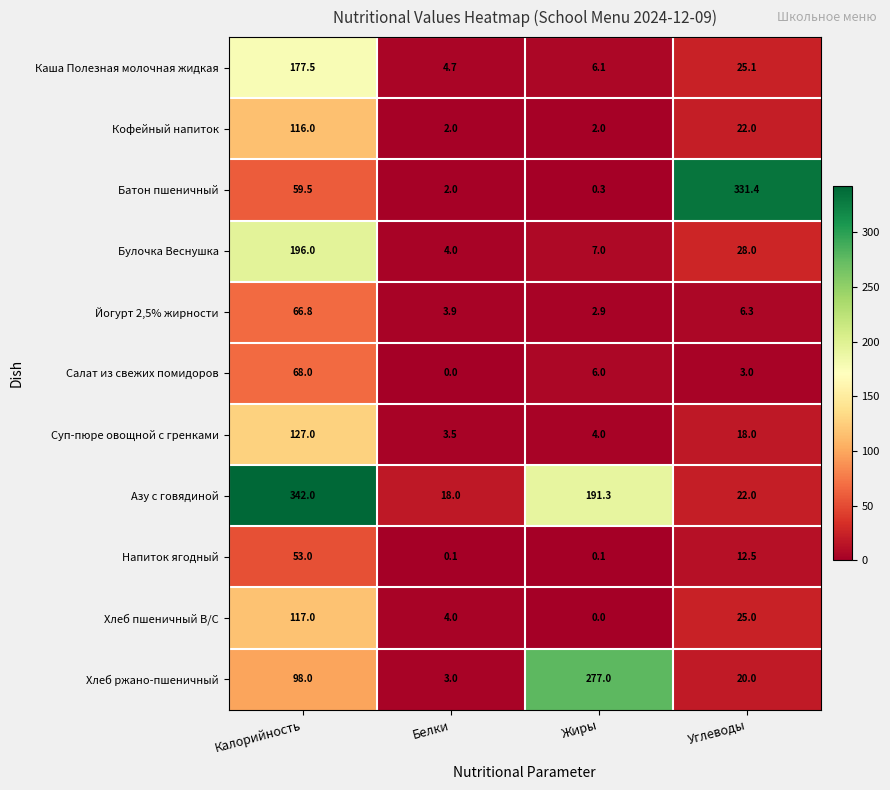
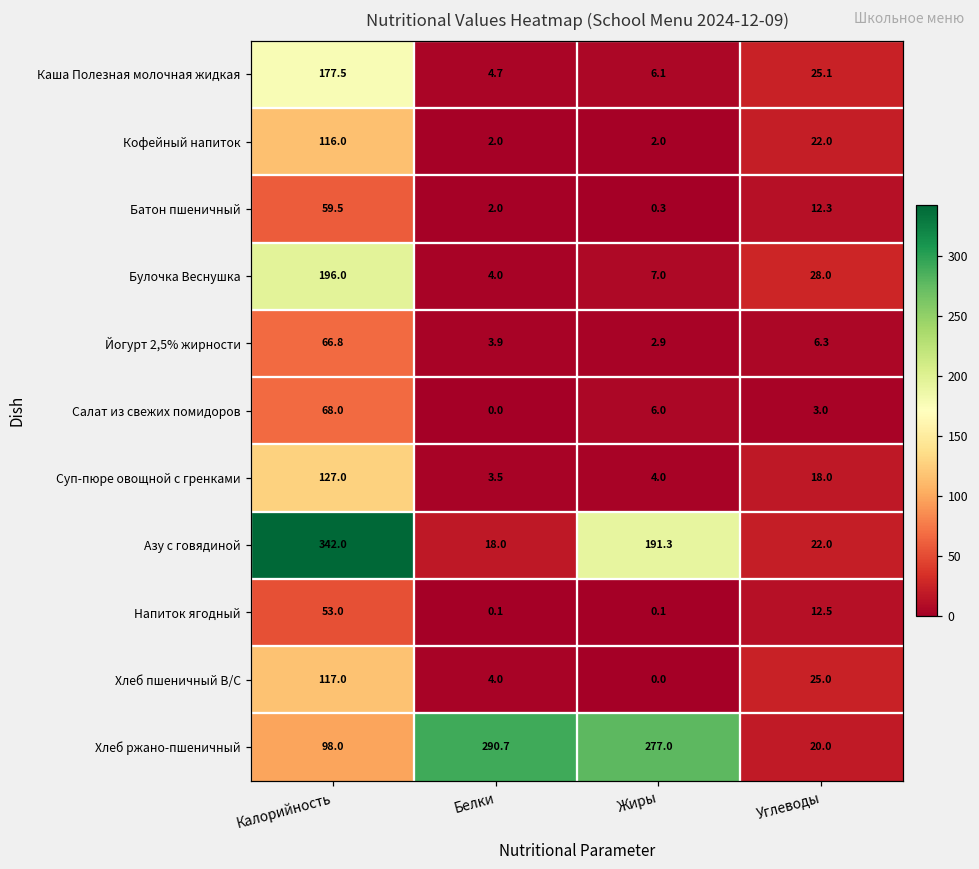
Батон пшеничный, Углеводы: 331.4 -> 12.3
Хлеб ржано-пшеничный, Белки: 3.0 -> 290.7
